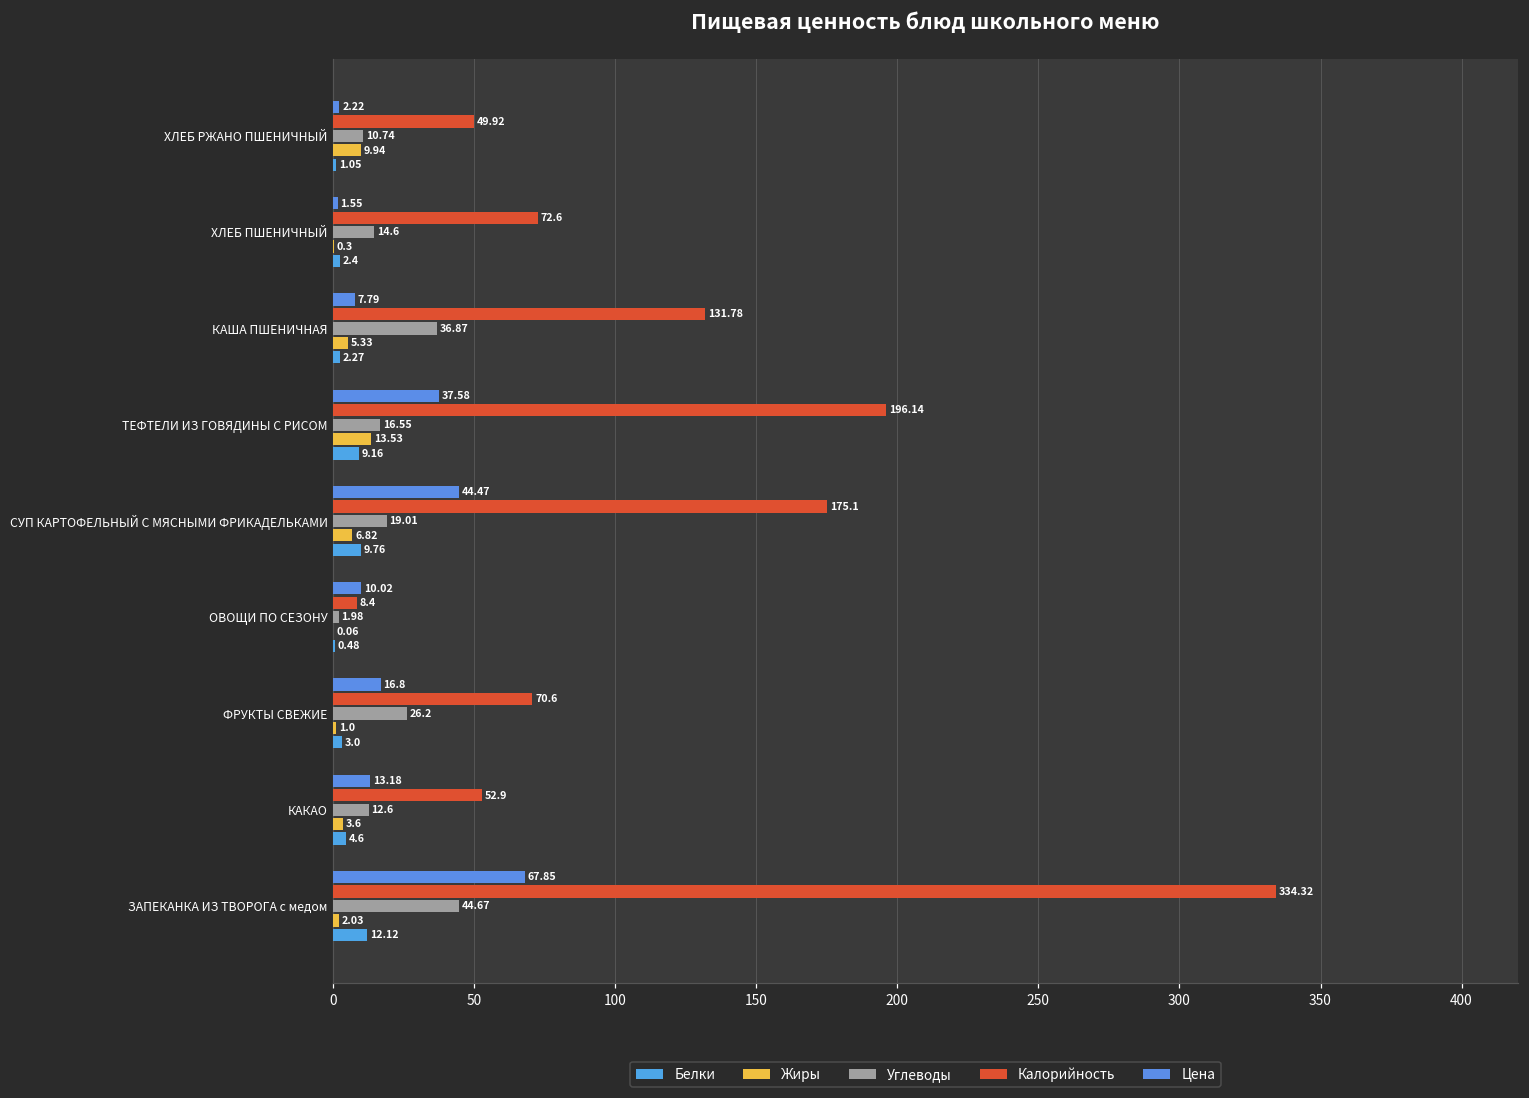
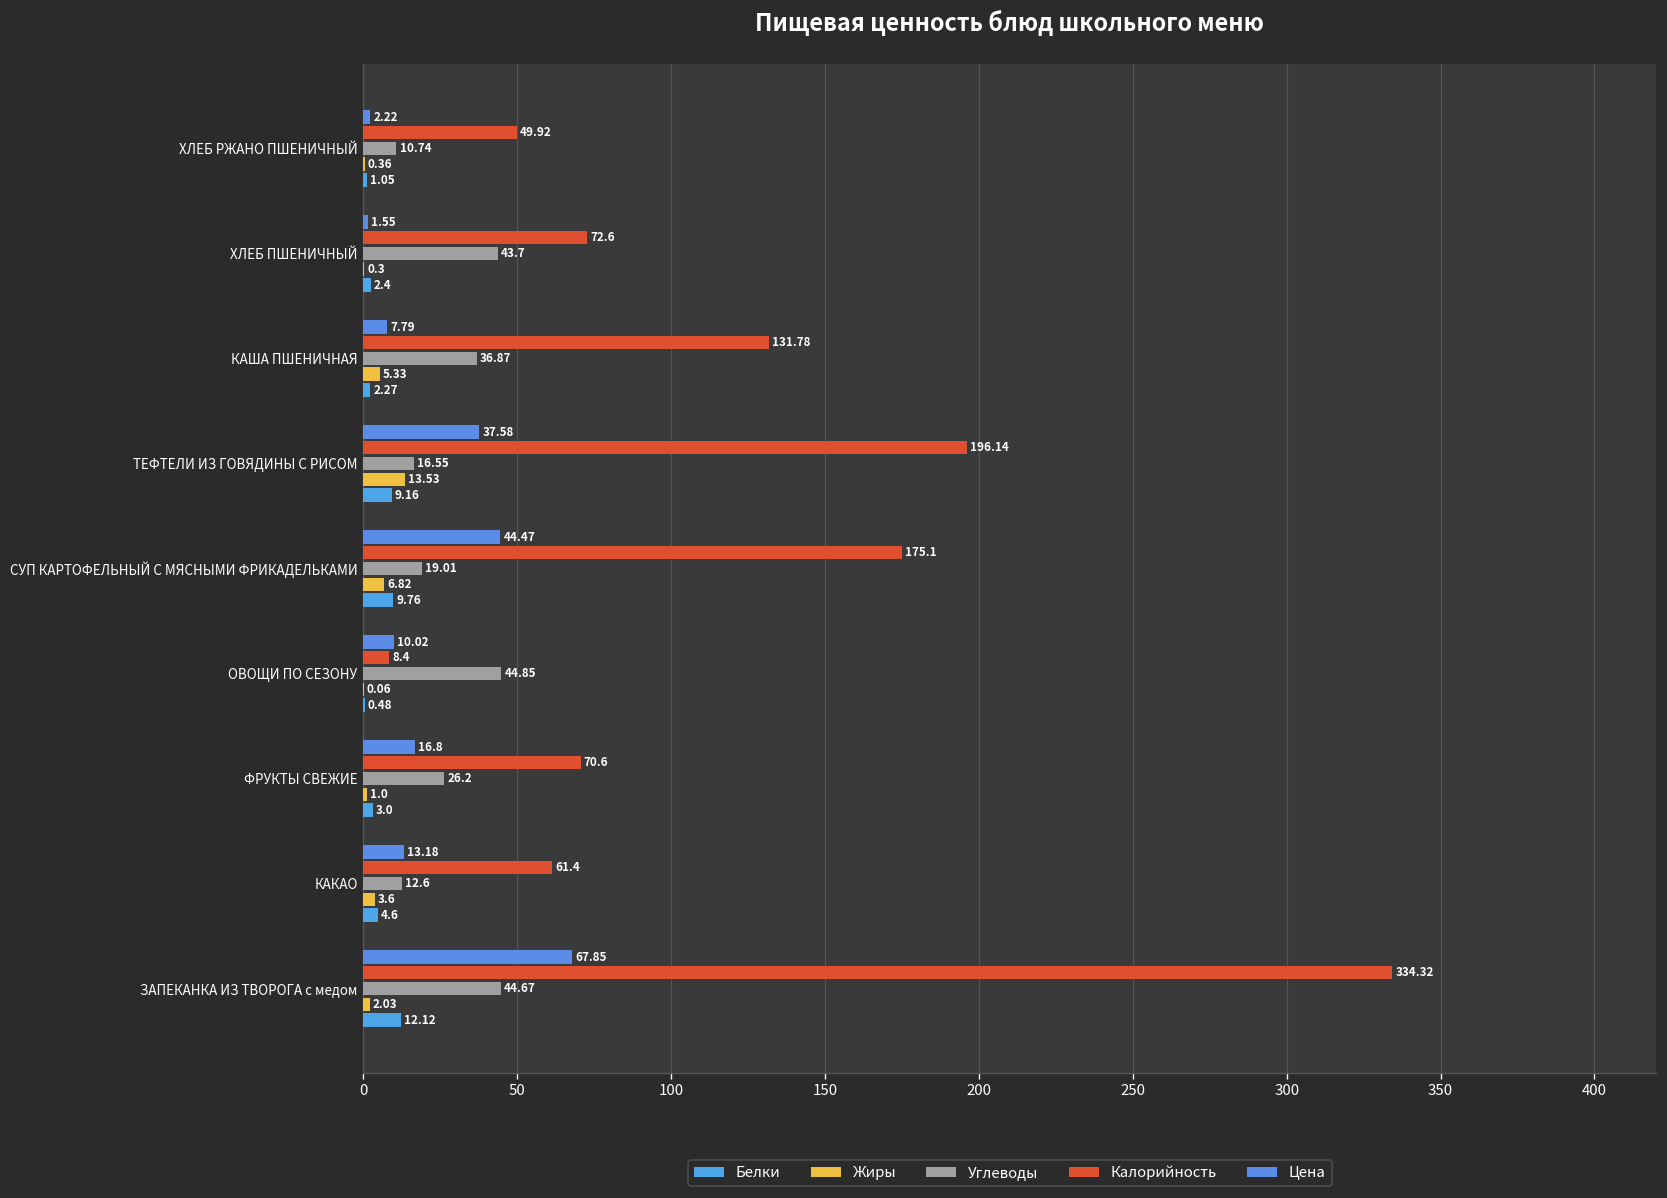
Жиры, ХЛЕБ РЖАНО ПШЕНИЧНЫЙ: 9.94 -> 0.36
Углеводы, ХЛЕБ ПШЕНИЧНЫЙ: 14.6 -> 43.7
Углеводы, ОВОЩИ ПО СЕЗОНУ: 1.98 -> 44.85
Калорийность, КАКАО: 52.9 -> 61.4
